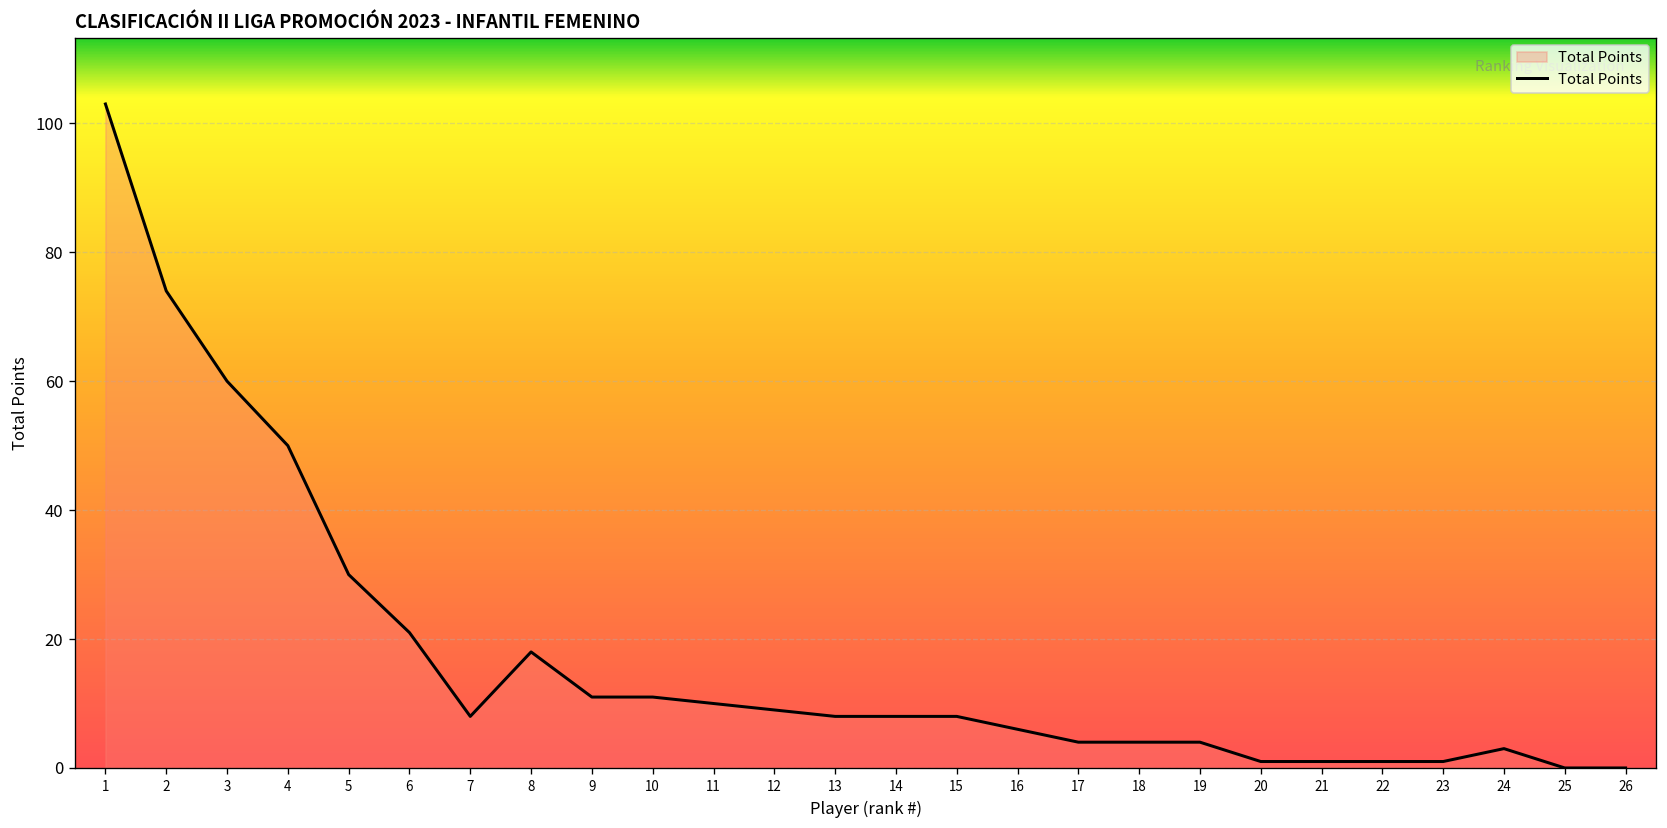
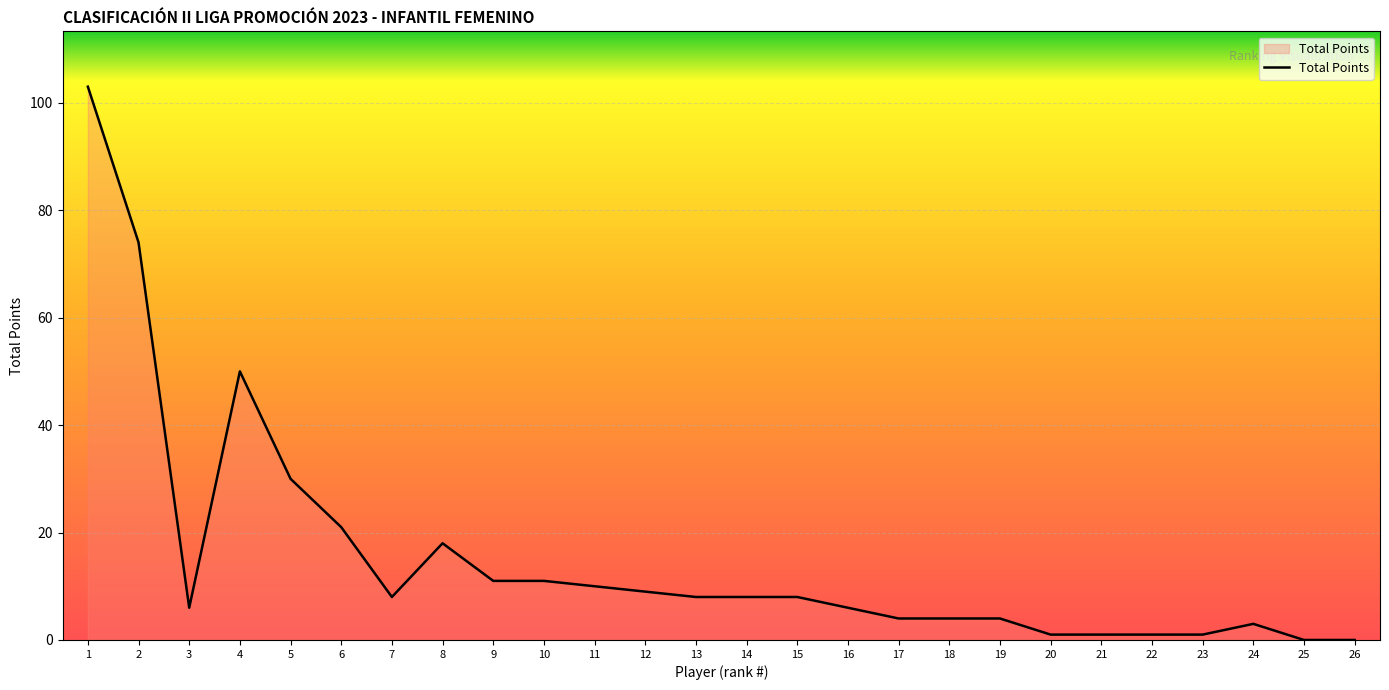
3: 60 -> 6
